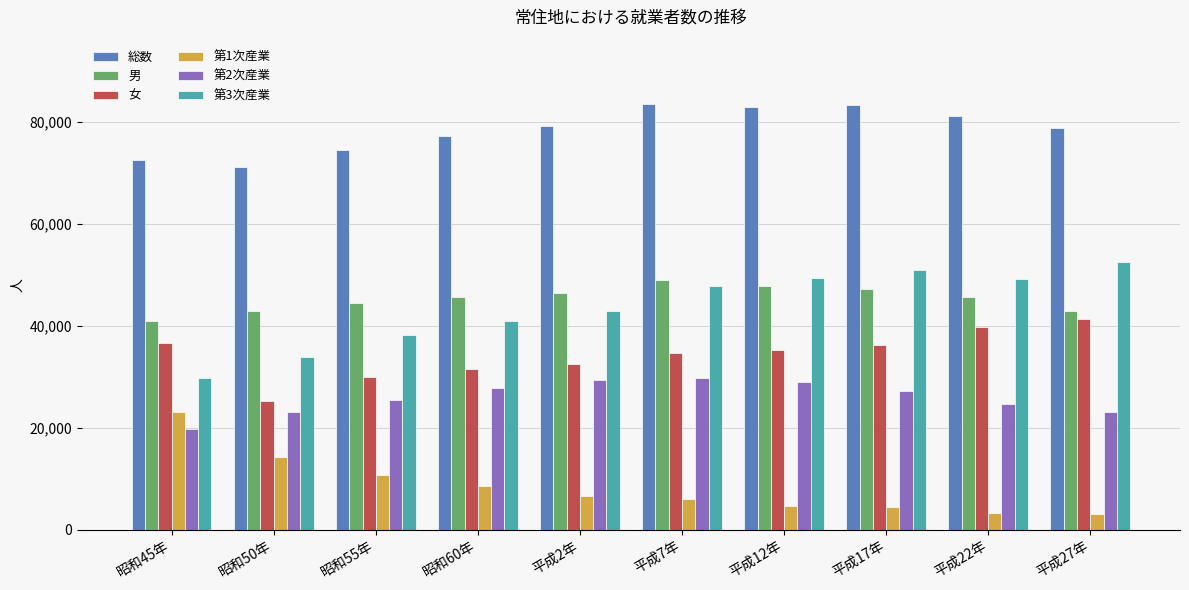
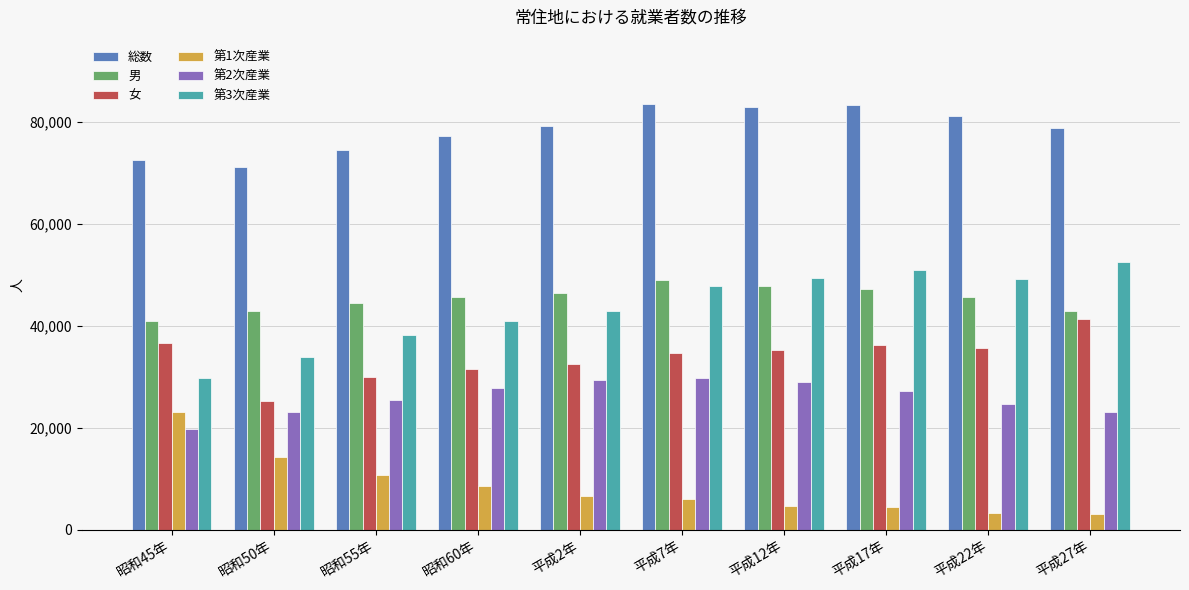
女, 平成22年: 40,000 -> 36,000
